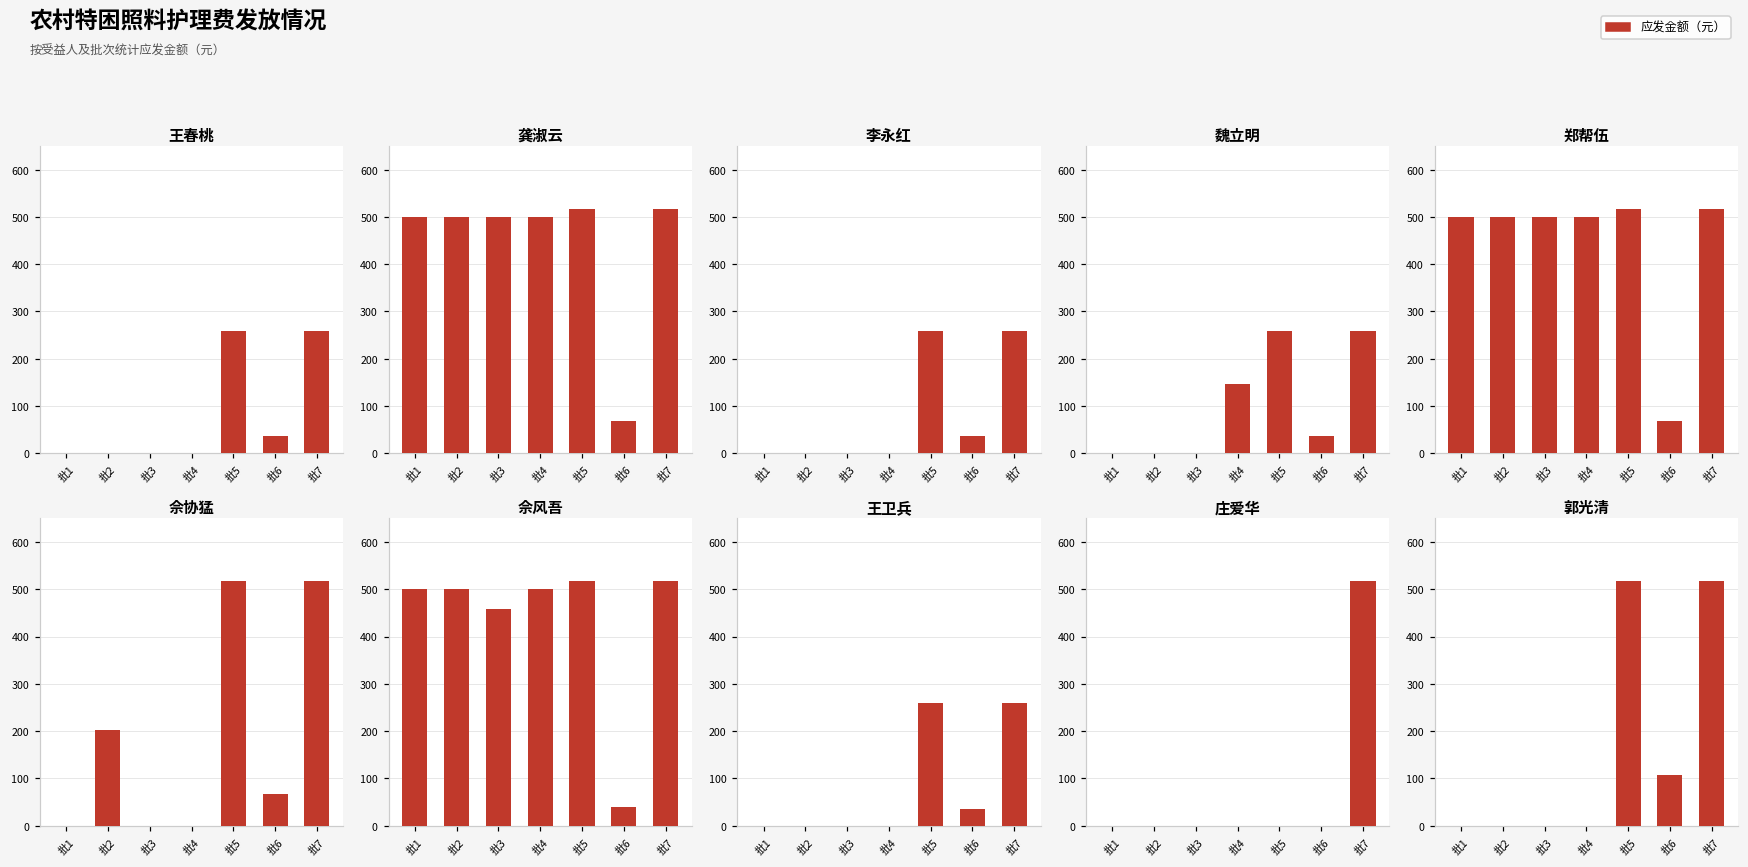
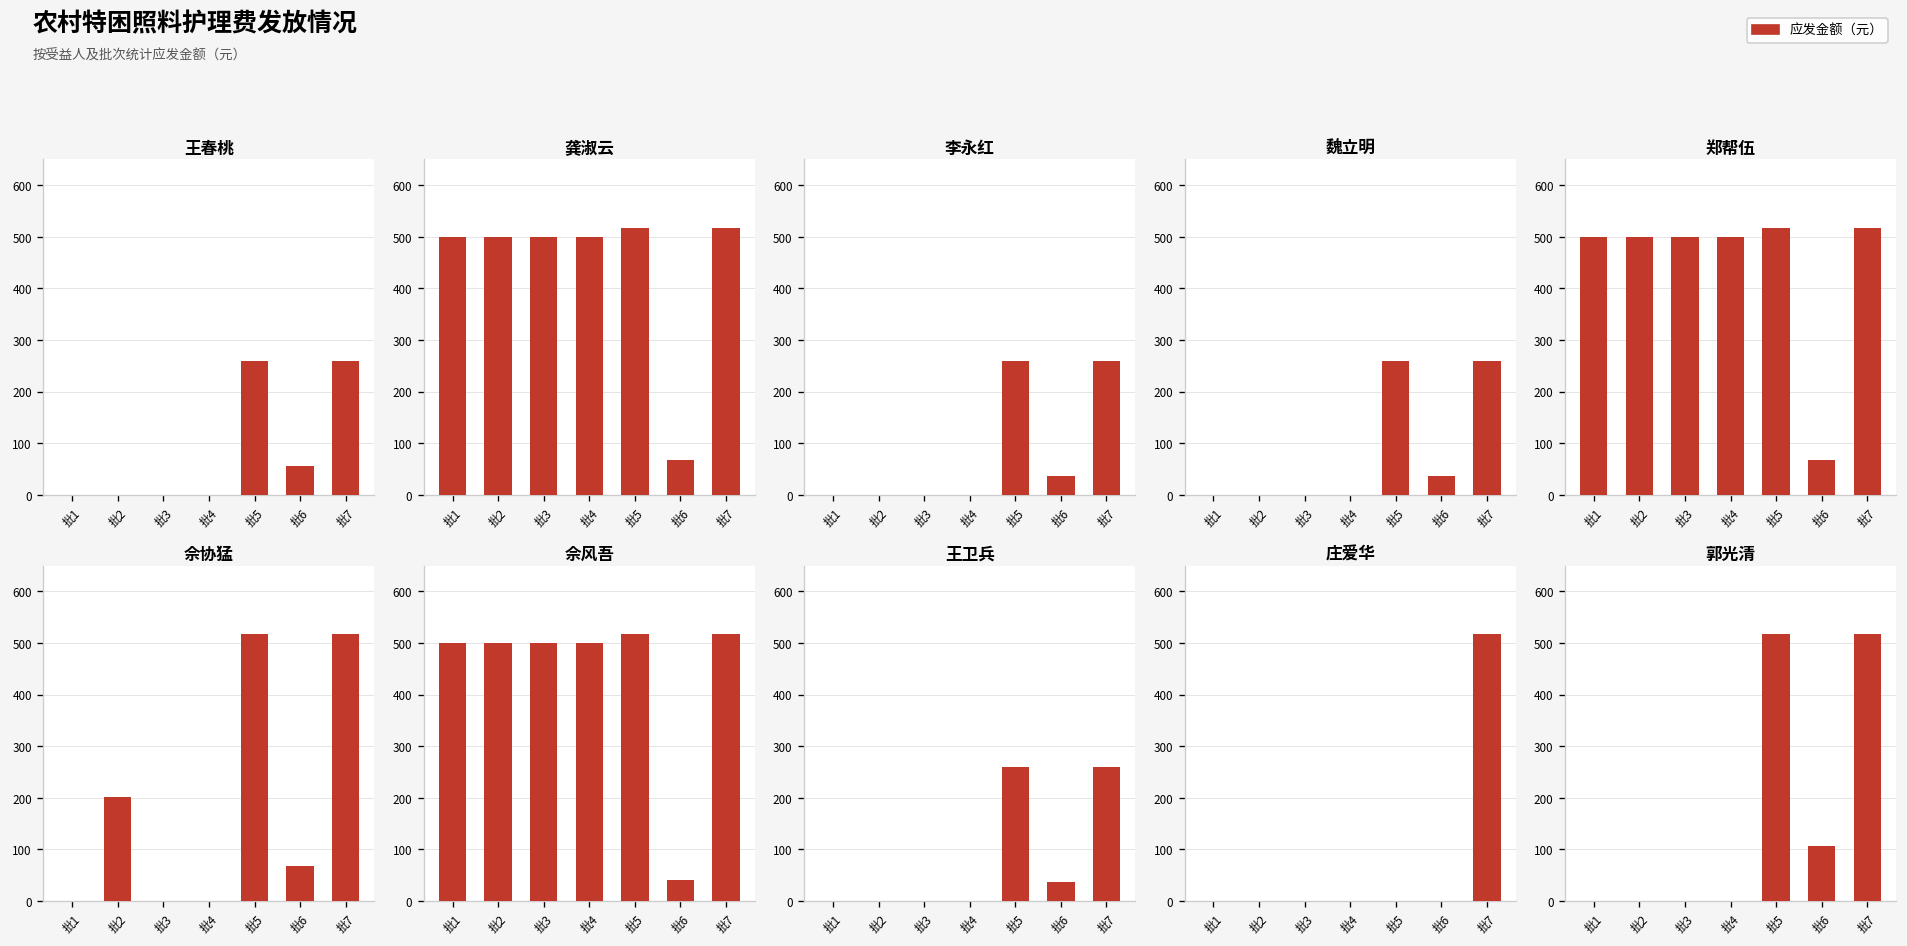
王春桃, 批6: 40 -> 60
魏立明, 批4: 150 -> 0
佘风吾, 批3: 460 -> 500
